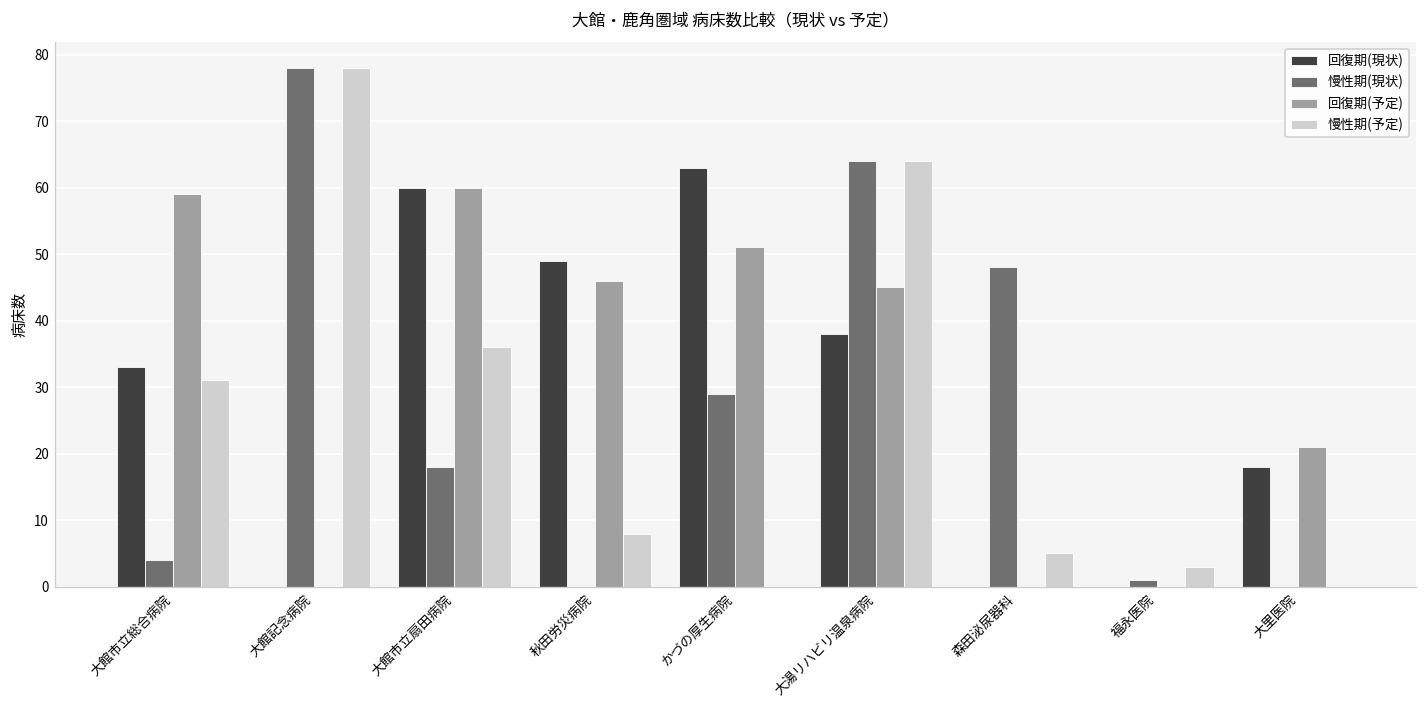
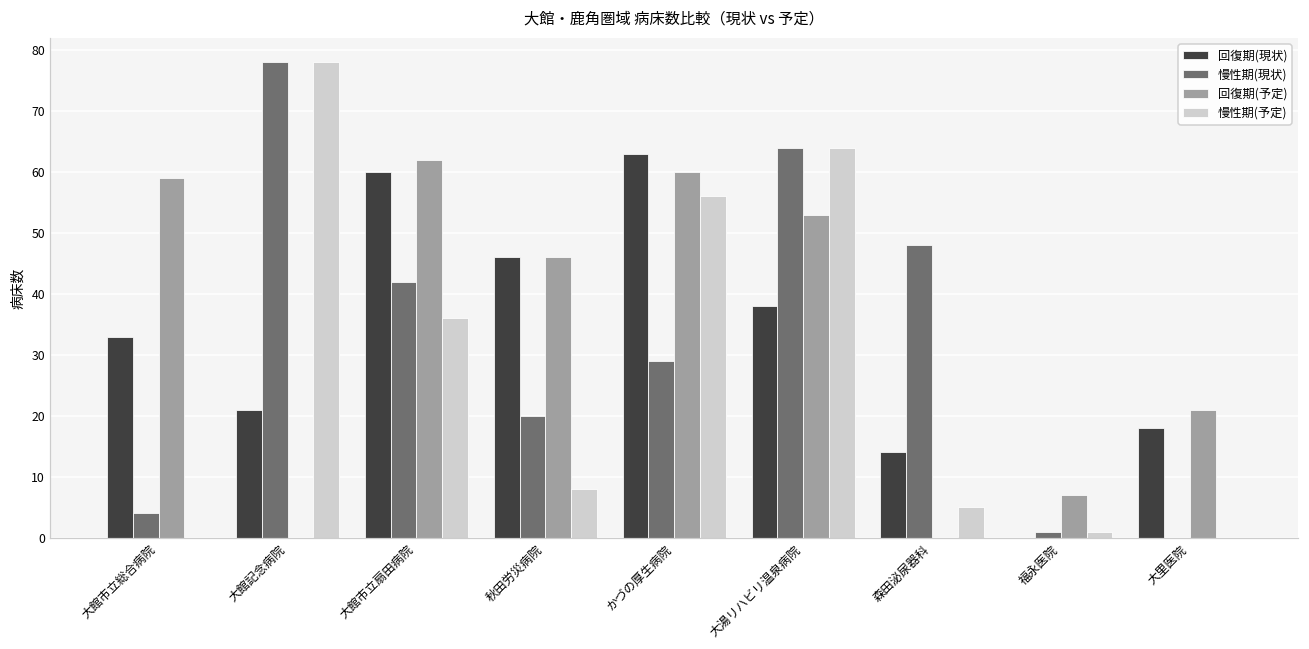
慢性期(予定), 大館市立総合病院: 31 -> 0
回復期(現状), 大館記念病院: 0 -> 21
慢性期(現状), 大館市立扇田病院: 18 -> 42
回復期(予定), 大館市立扇田病院: 60 -> 62
回復期(現状), 秋田労災病院: 49 -> 46
慢性期(現状), 秋田労災病院: 0 -> 20
回復期(予定), かづの厚生病院: 51 -> 60
慢性期(予定), かづの厚生病院: 0 -> 56
回復期(予定), 大湯リハビリ温泉病院: 45 -> 53
回復期(現状), 森田泌尿器科: 0 -> 14
回復期(予定), 福永医院: 0 -> 7
慢性期(予定), 福永医院: 3 -> 1
